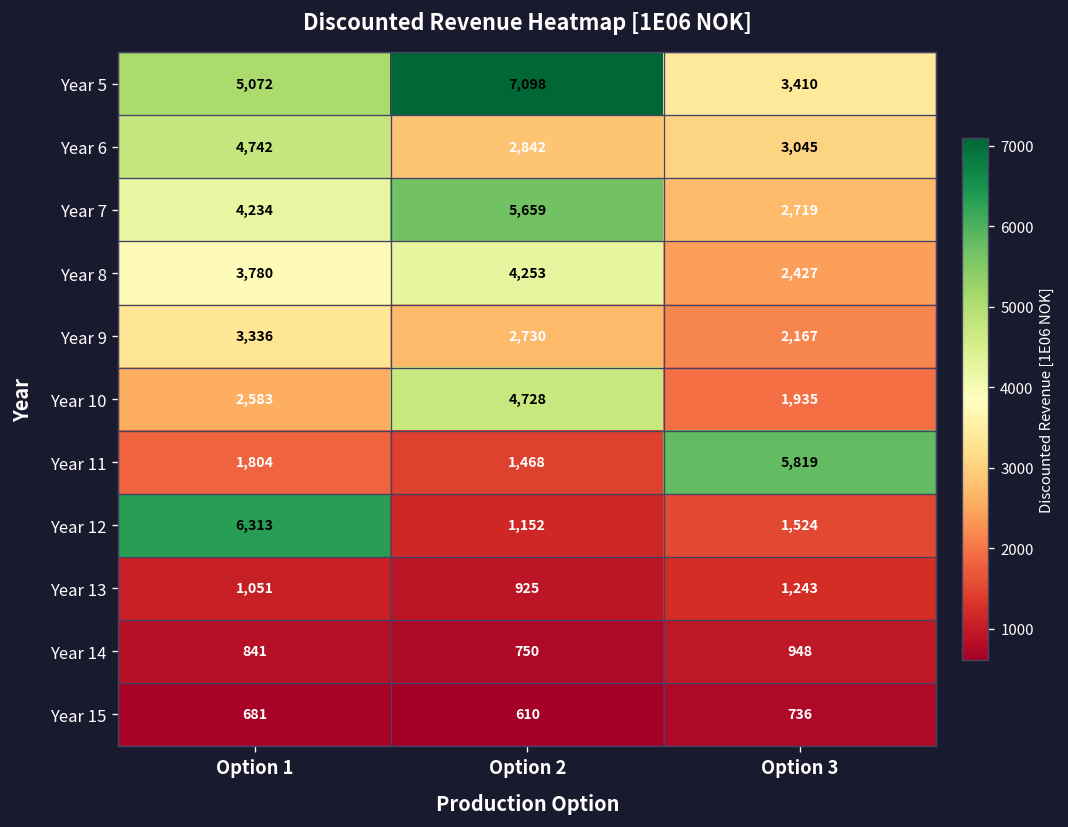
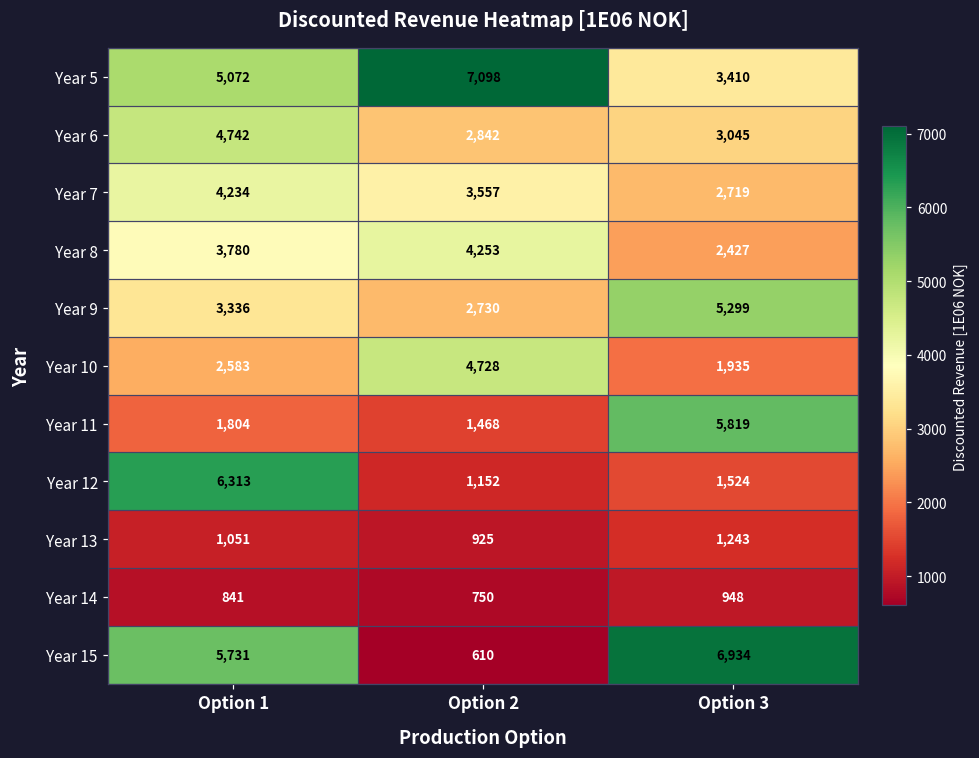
Year 7, Option 2: 5,659 -> 3,557
Year 9, Option 3: 2,167 -> 5,299
Year 15, Option 1: 681 -> 5,731
Year 15, Option 3: 736 -> 6,934
